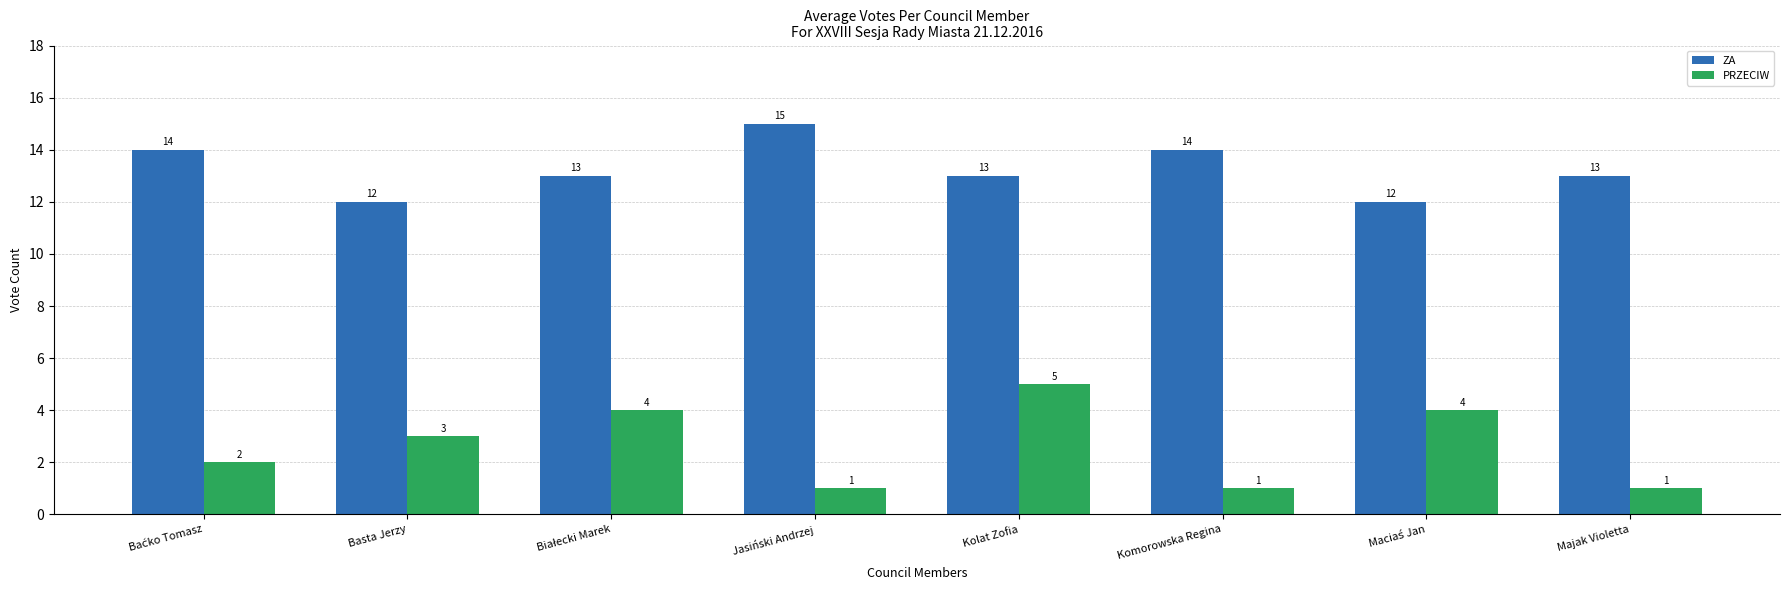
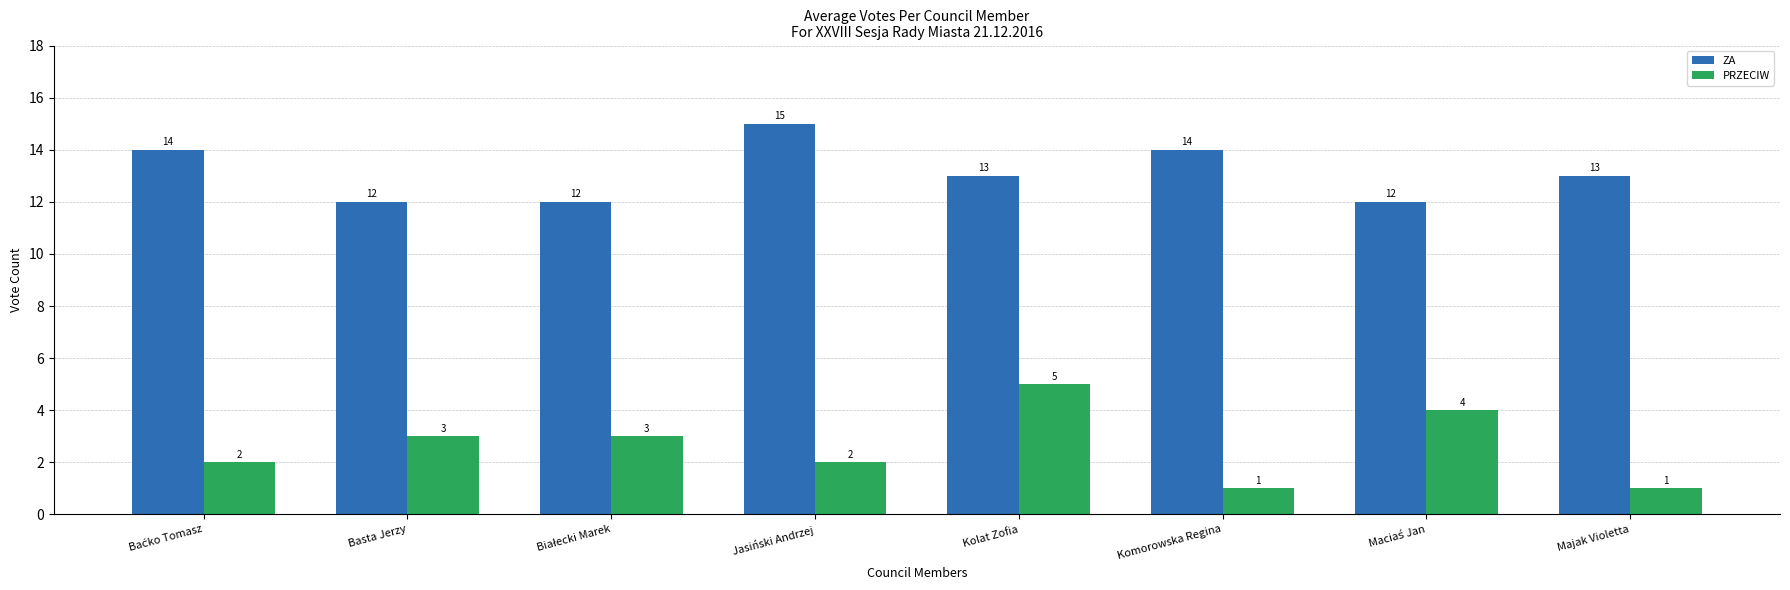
ZA, Białecki Marek: 13 -> 12
PRZECIW, Białecki Marek: 4 -> 3
PRZECIW, Jasiński Andrzej: 1 -> 2
